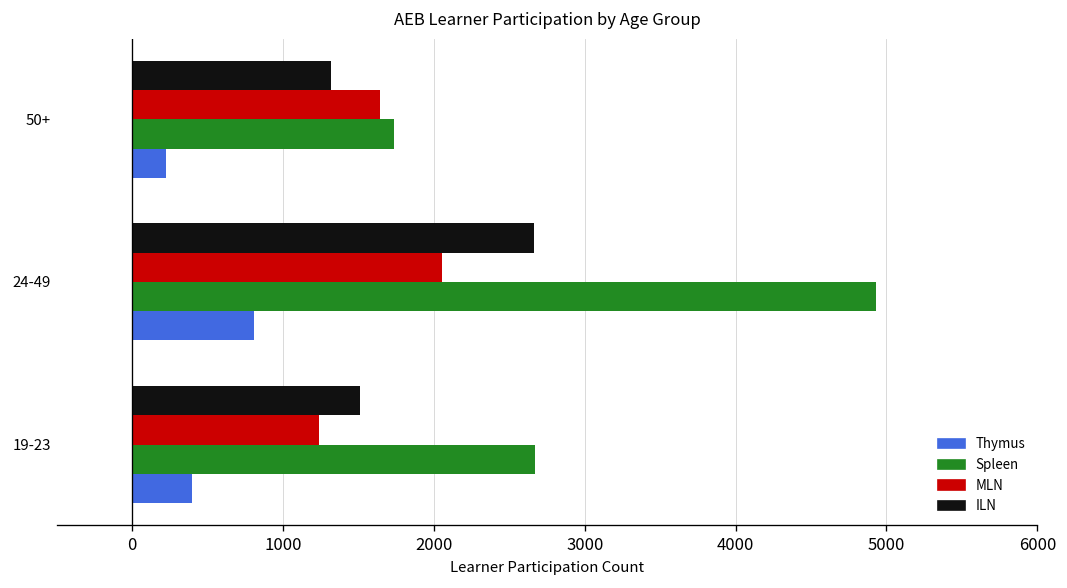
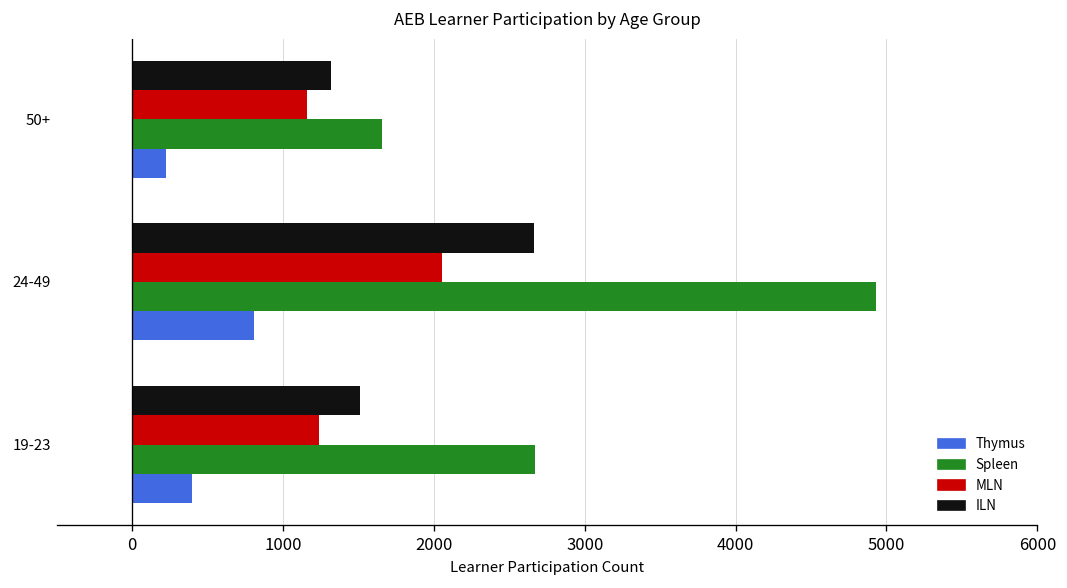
MLN, 50+: 1640 -> 1160
Spleen, 50+: 1740 -> 1660
